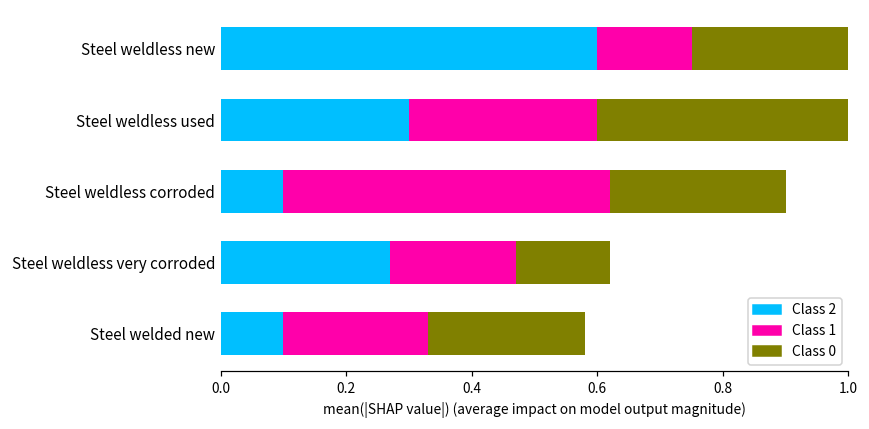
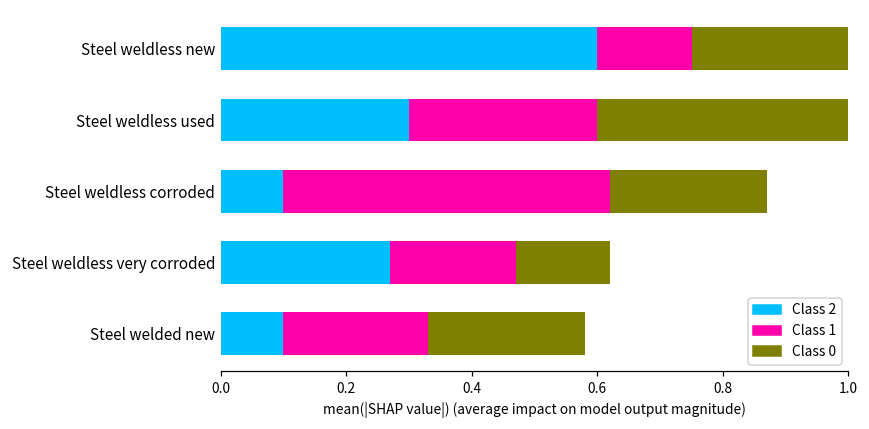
Class 0, Steel weldless corroded: 0.28 -> 0.25
